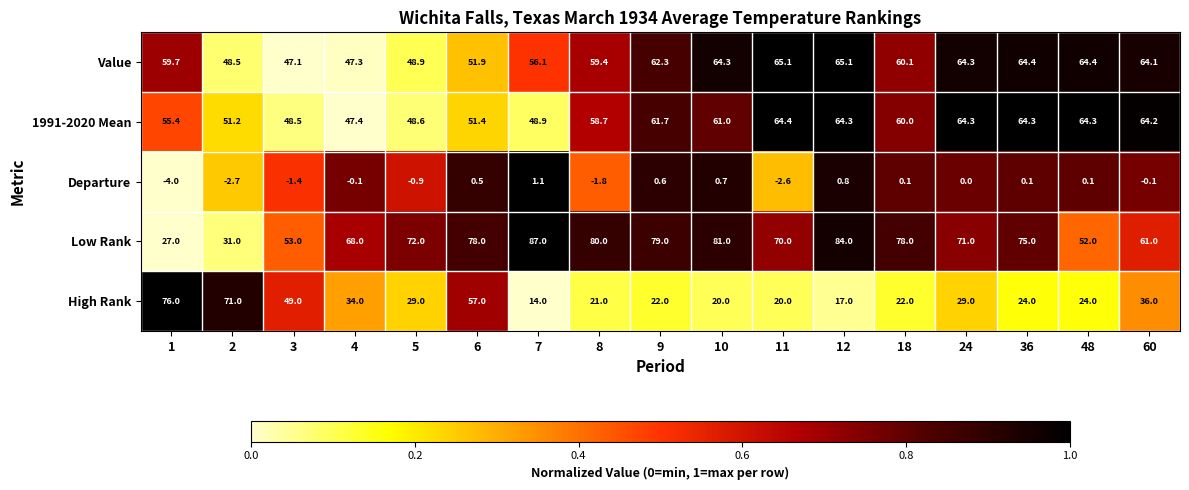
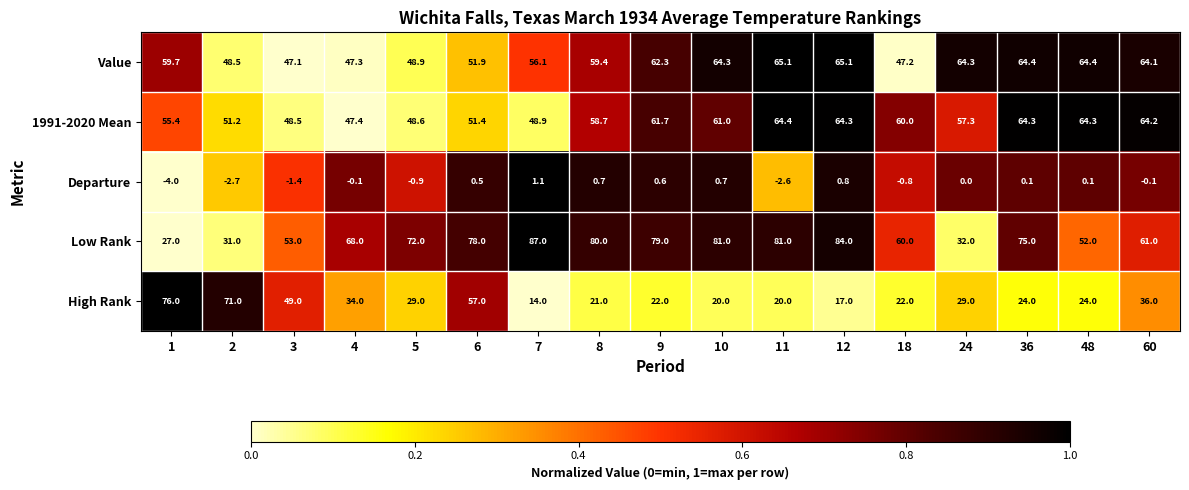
Value, 18: 60.1 -> 47.2
1991-2020 Mean, 24: 64.3 -> 57.3
Departure, 8: -1.8 -> 0.7
Departure, 18: 0.1 -> -0.8
Low Rank, 11: 70.0 -> 81.0
Low Rank, 18: 78.0 -> 60.0
Low Rank, 24: 71.0 -> 32.0
